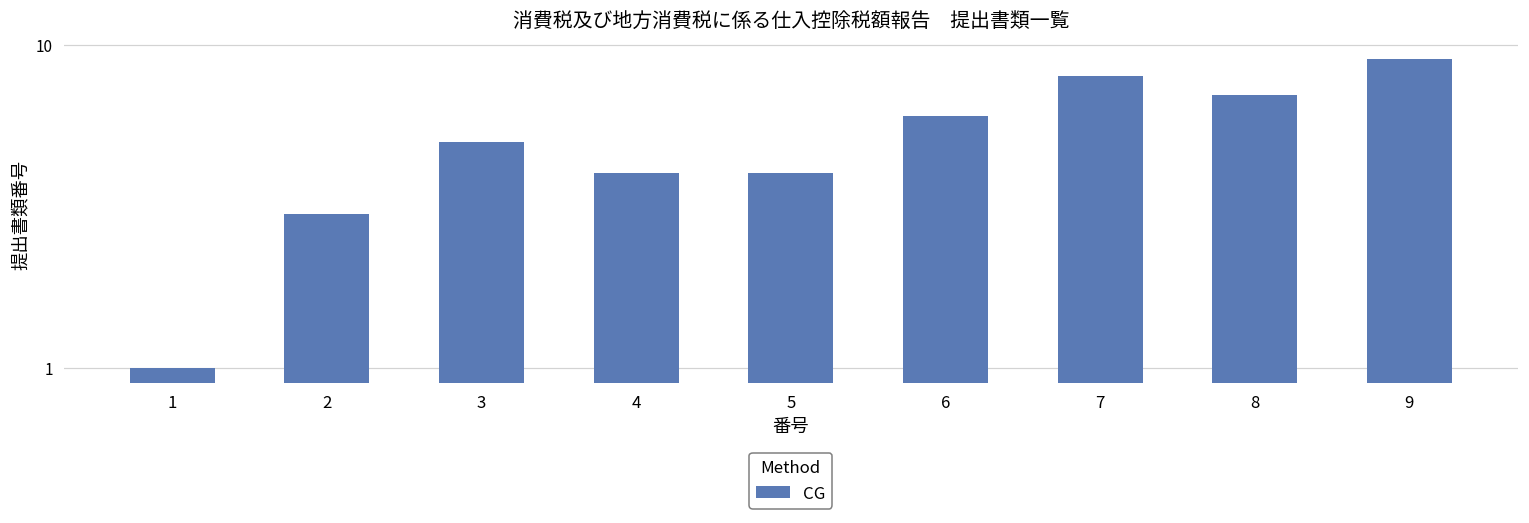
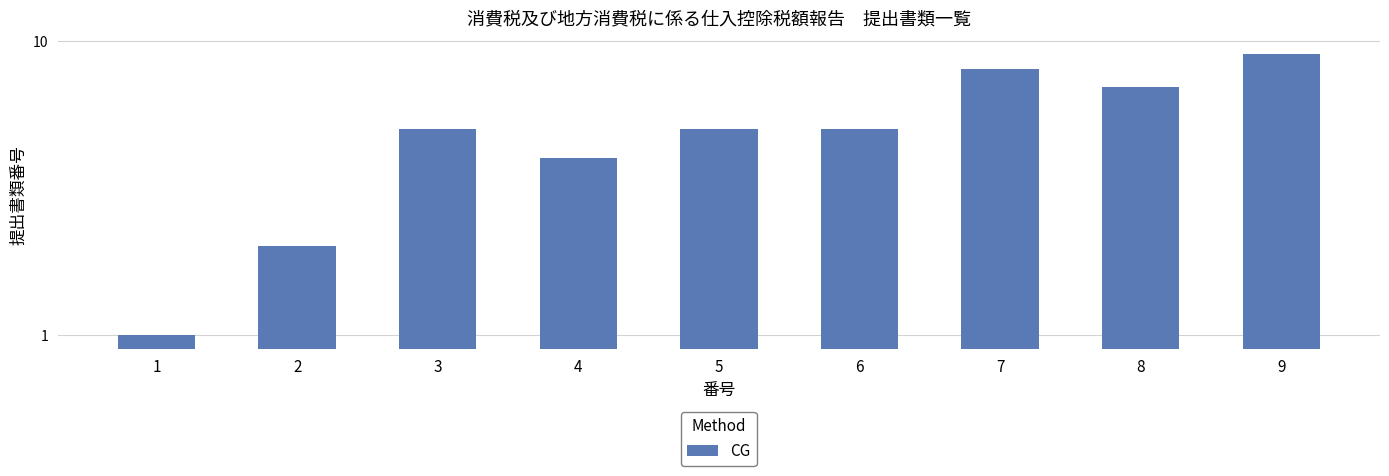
2: 3 -> 2
5: 4 -> 5
6: 6 -> 5
